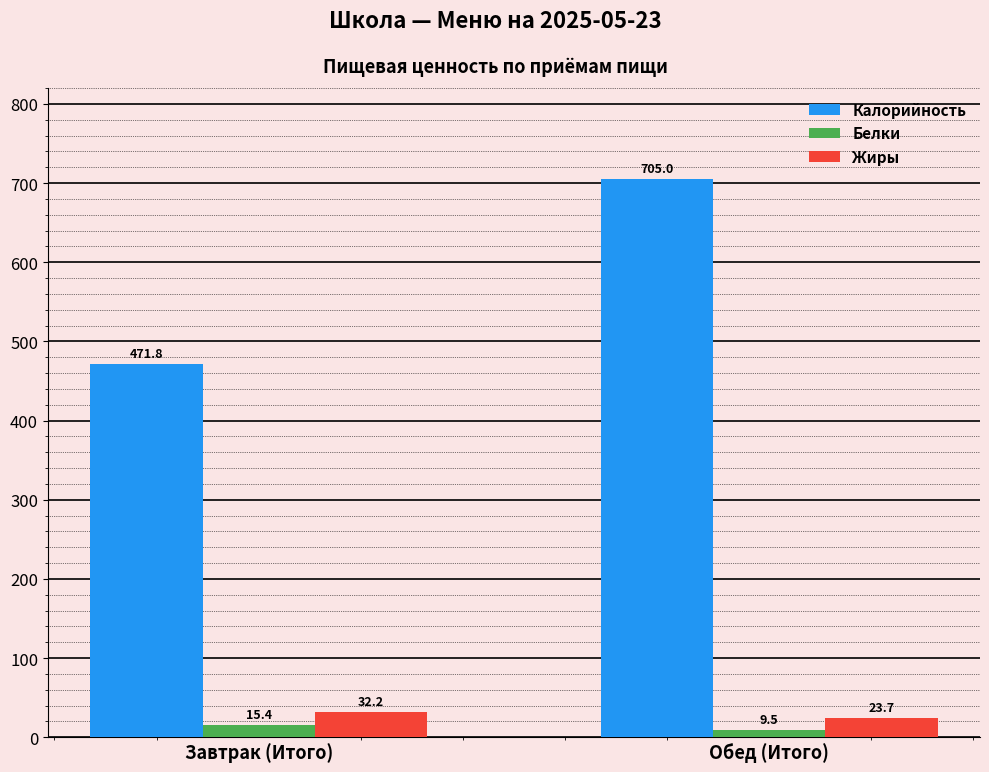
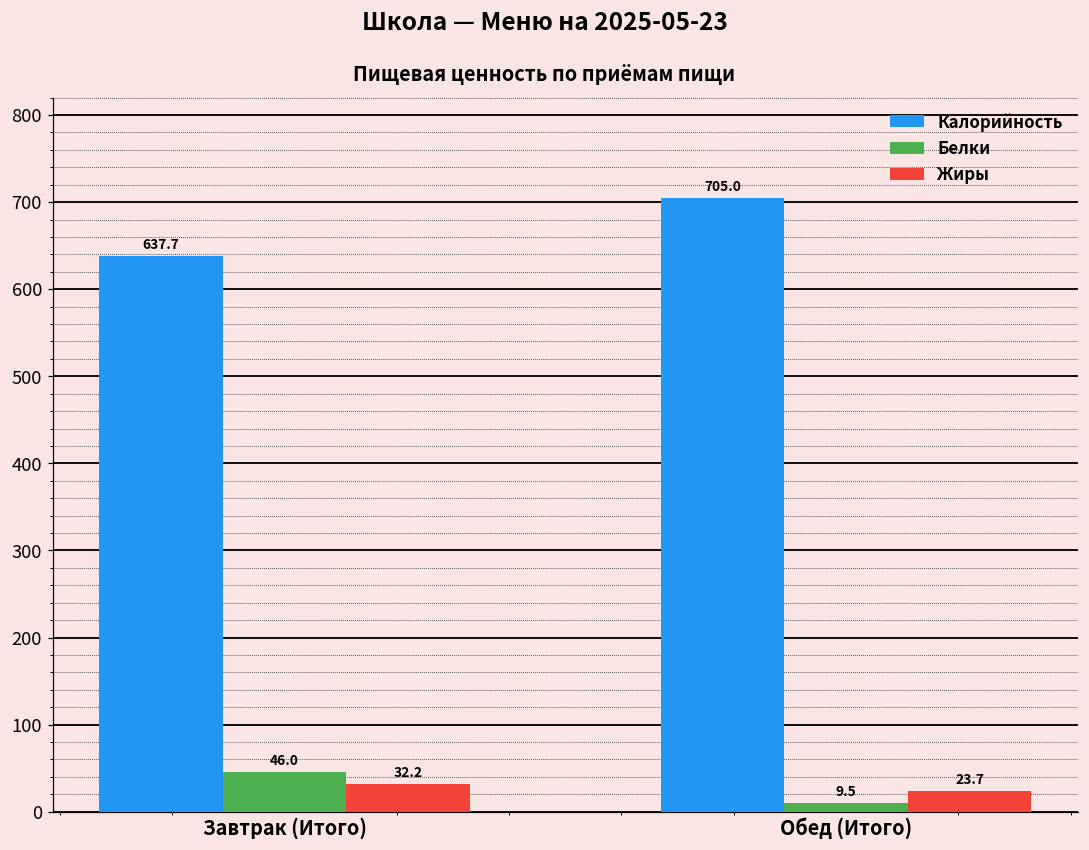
Калорийность, Завтрак (Итого): 471.8 -> 637.7
Белки, Завтрак (Итого): 15.4 -> 46.0
